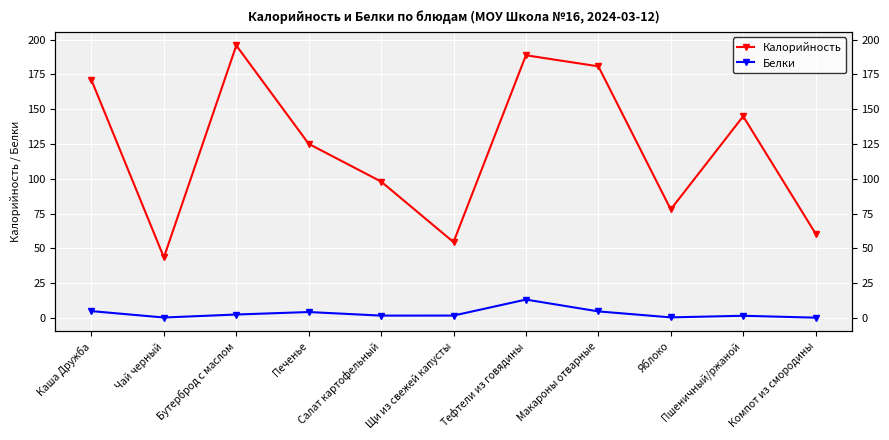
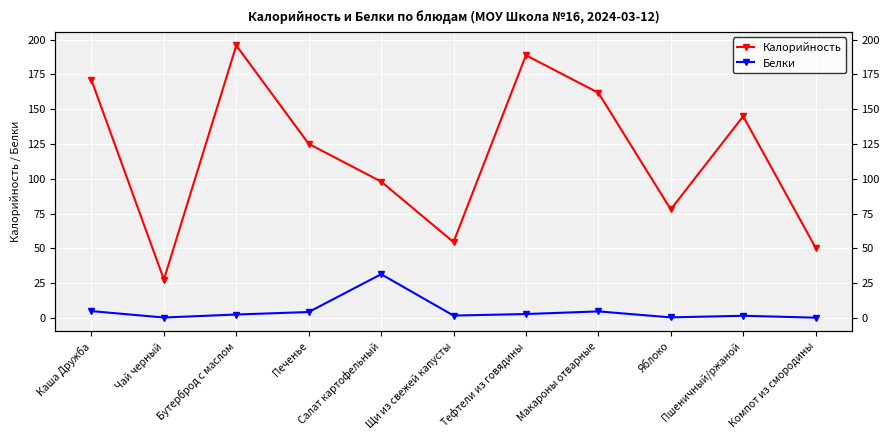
Калорийность, Чай черный: 44 -> 28
Белки, Салат картофельный: 2 -> 31
Белки, Тефтели из говядины: 13 -> 3
Калорийность, Макароны отварные: 181 -> 162
Калорийность, Компот из смородины: 61 -> 51
